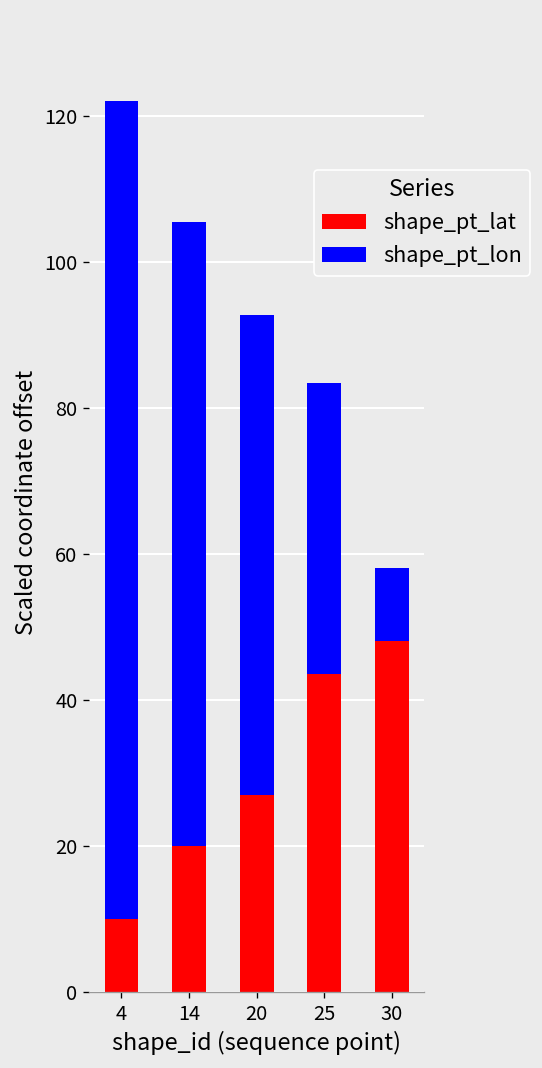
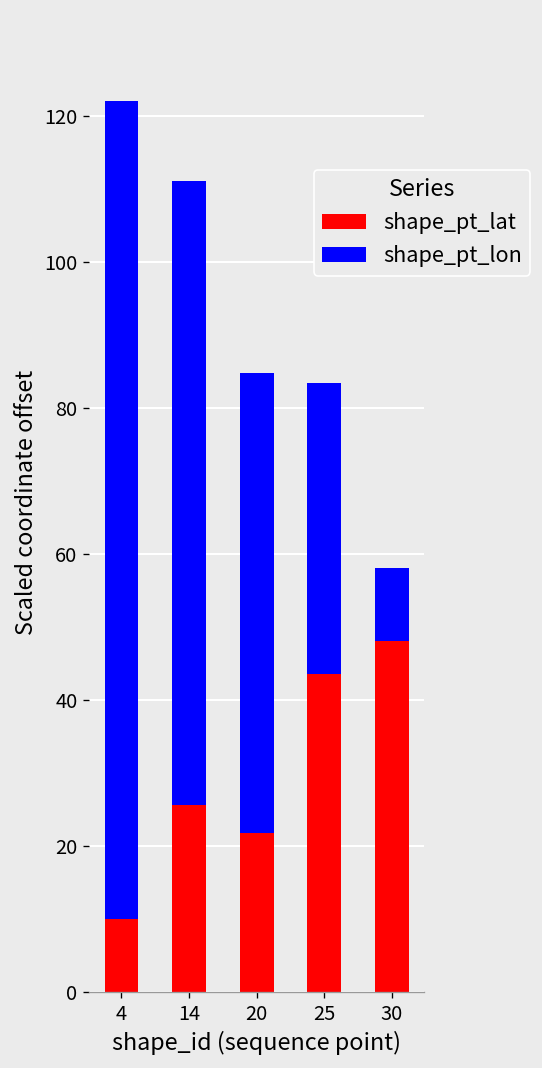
shape_pt_lat, 14: 20 -> 26
shape_pt_lat, 20: 27 -> 22
shape_pt_lon, 20: 66 -> 63
